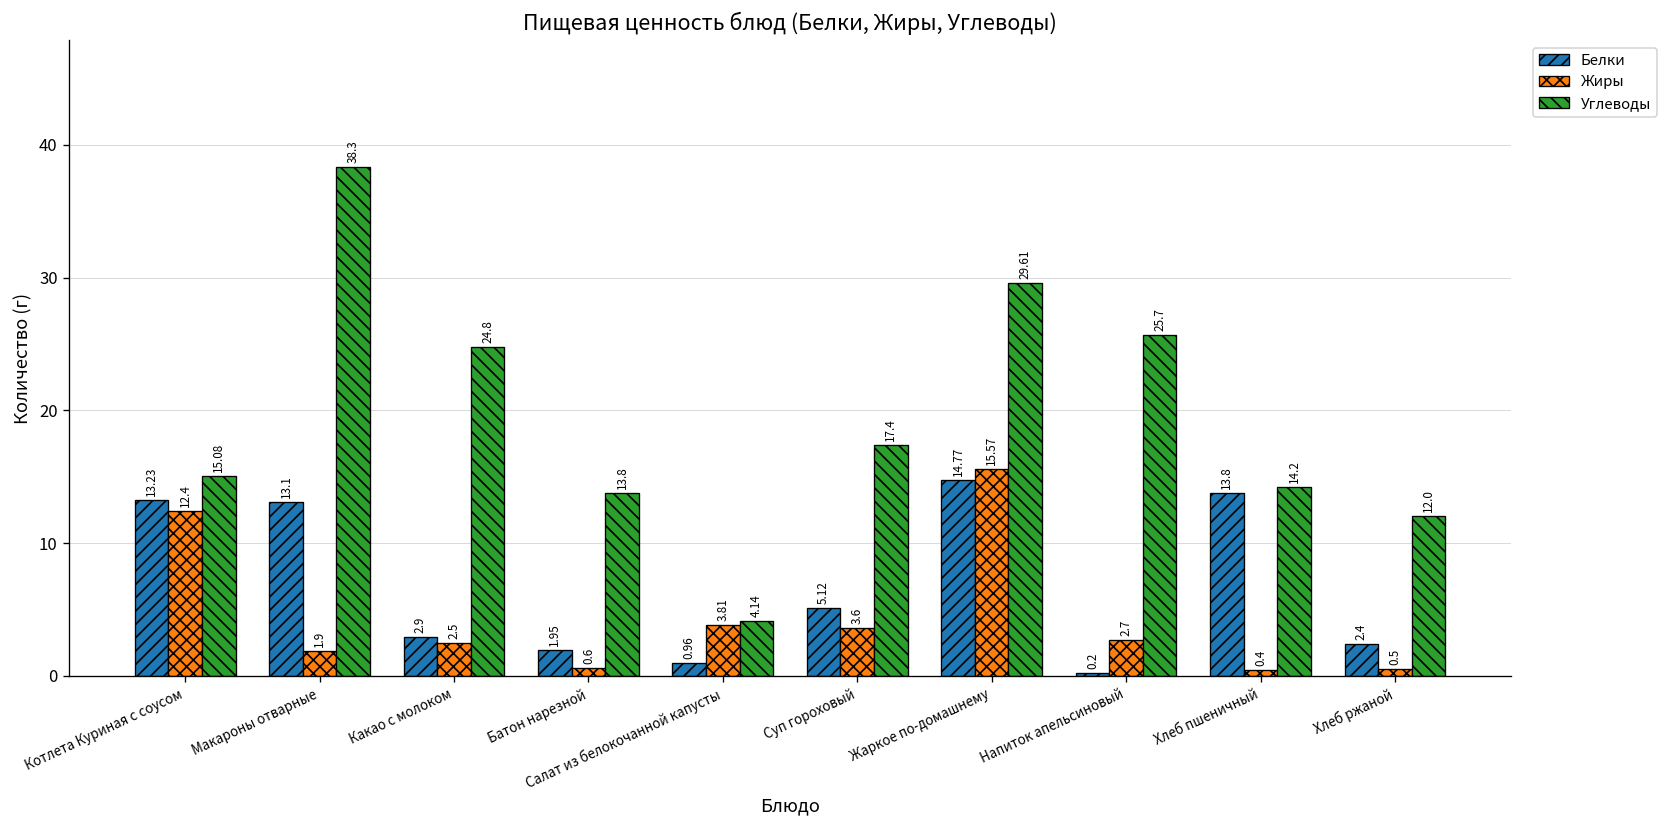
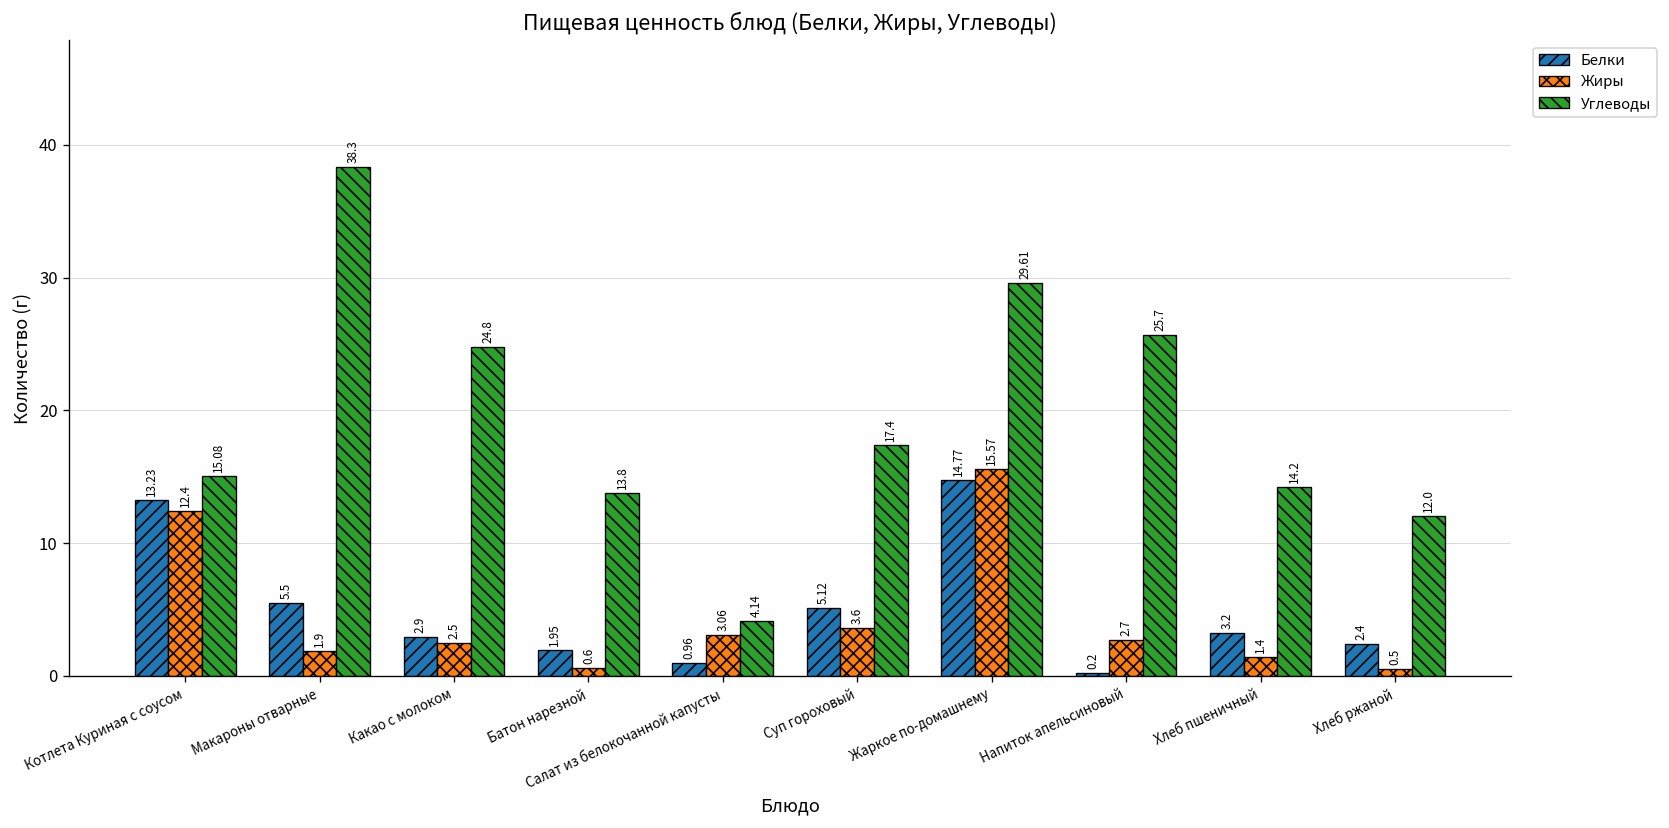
Белки, Макароны отварные: 13.1 -> 5.5
Жиры, Салат из белокочанной капусты: 3.81 -> 3.06
Белки, Хлеб пшеничный: 13.8 -> 3.2
Жиры, Хлеб пшеничный: 0.4 -> 1.4
